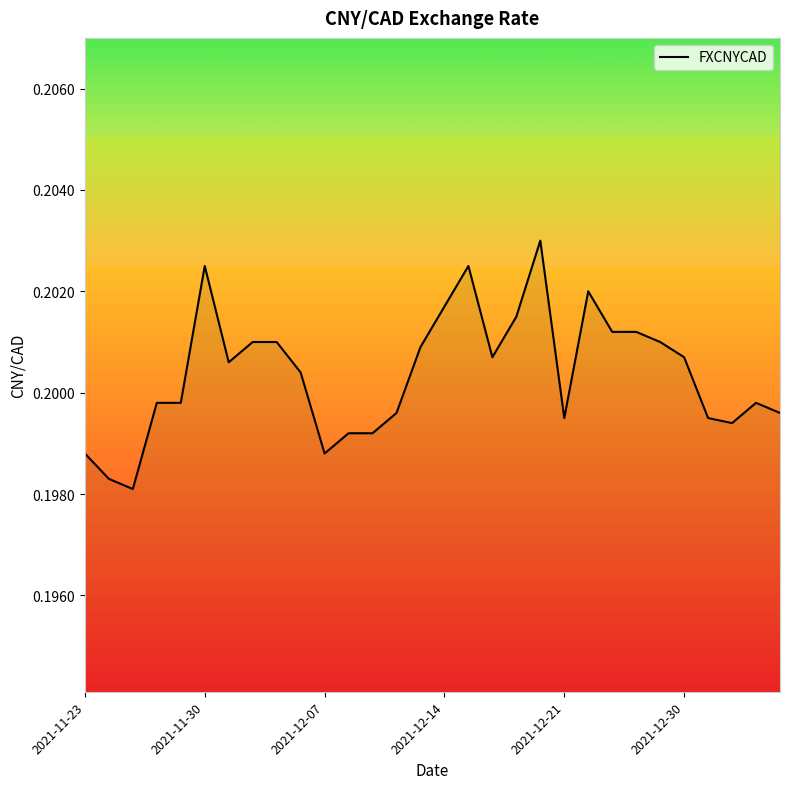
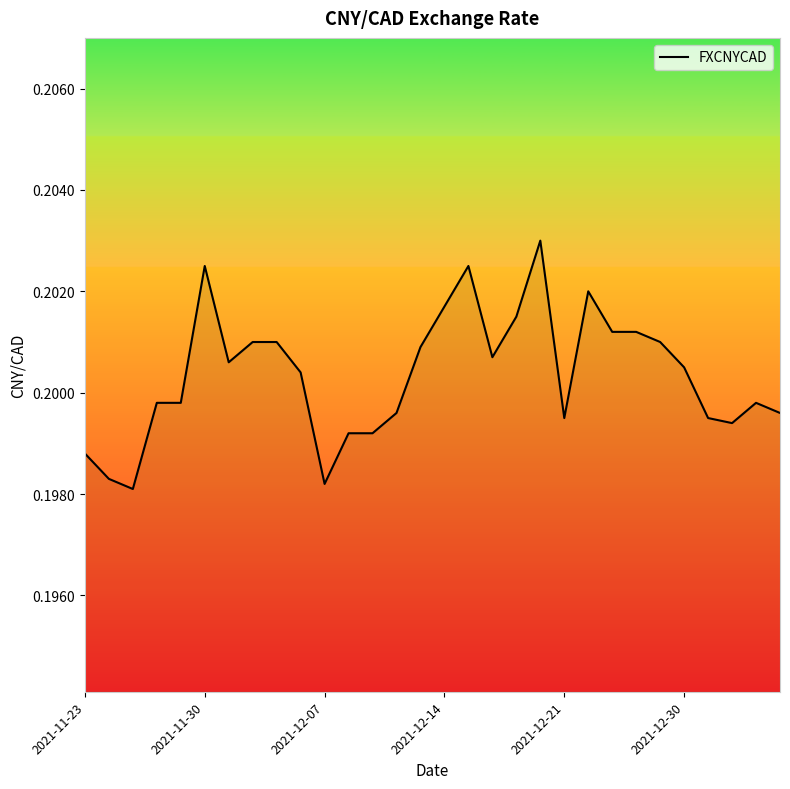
2021-12-07: 0.1988 -> 0.1982
2021-12-30: 0.2007 -> 0.2005
